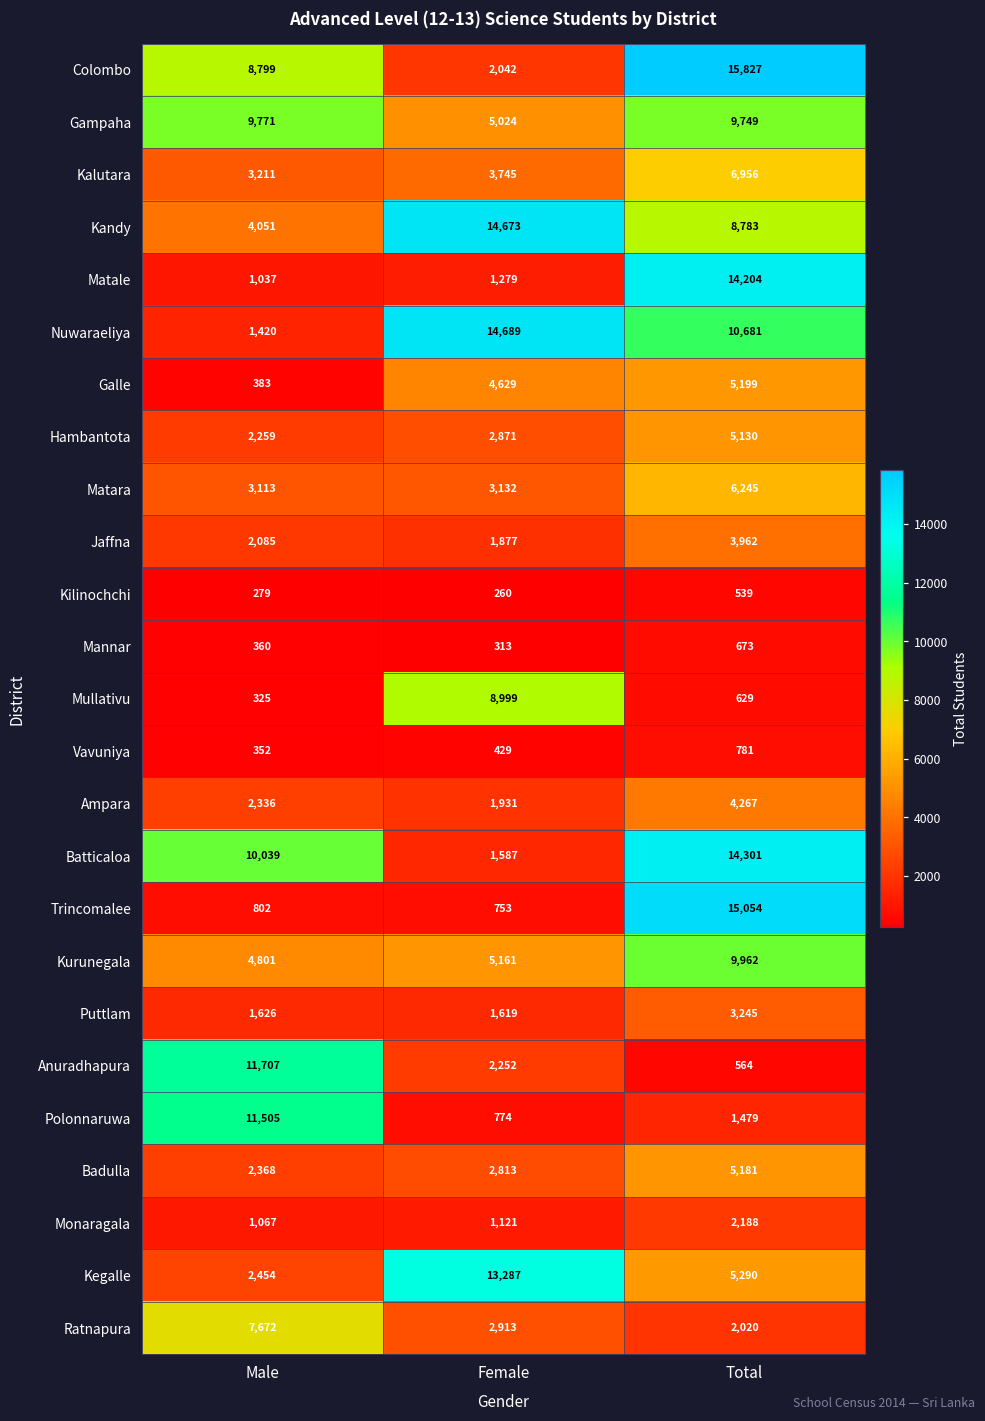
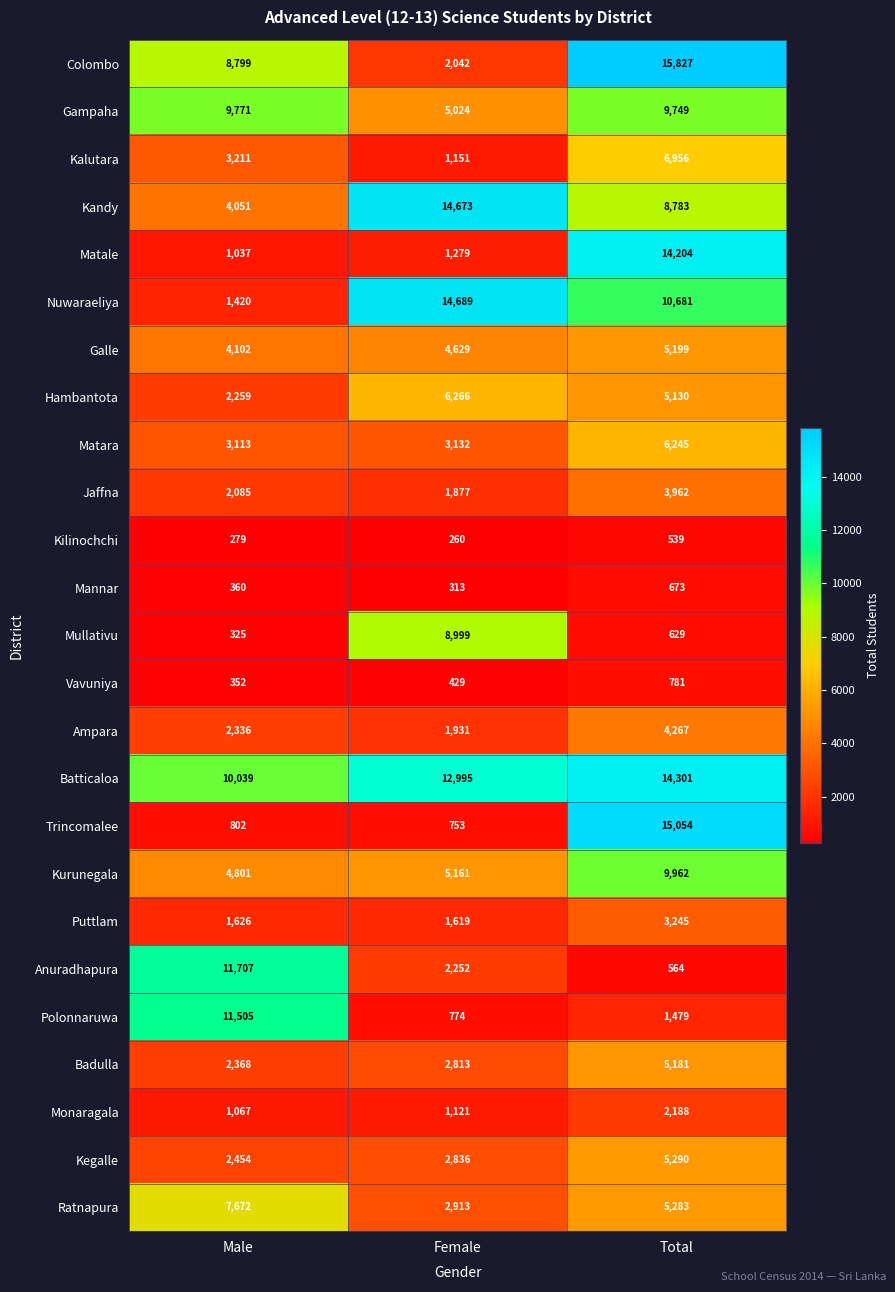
Kalutara, Female: 3,745 -> 1,151
Galle, Male: 383 -> 4,102
Hambantota, Female: 2,871 -> 6,266
Batticaloa, Female: 1,587 -> 12,995
Kegalle, Female: 13,287 -> 2,836
Ratnapura, Total: 2,020 -> 5,283
